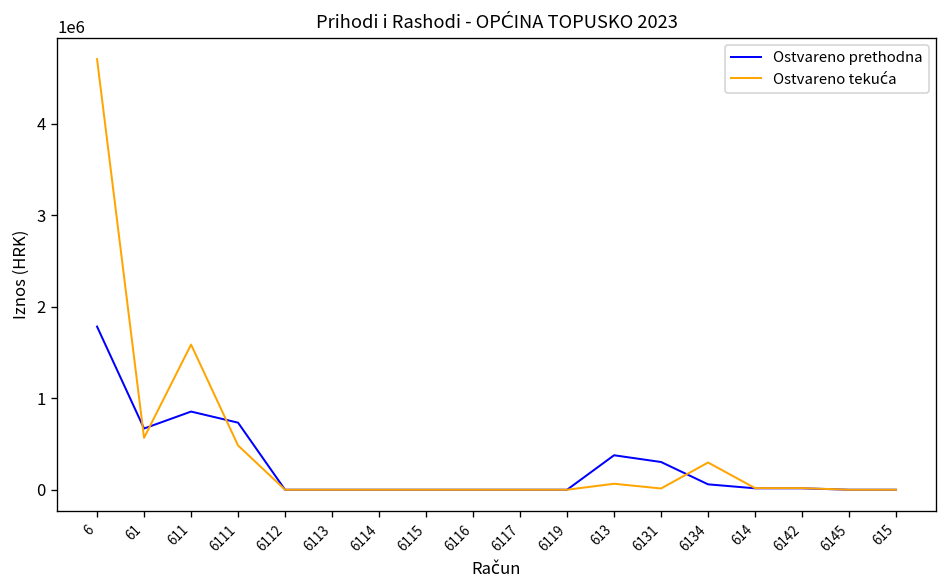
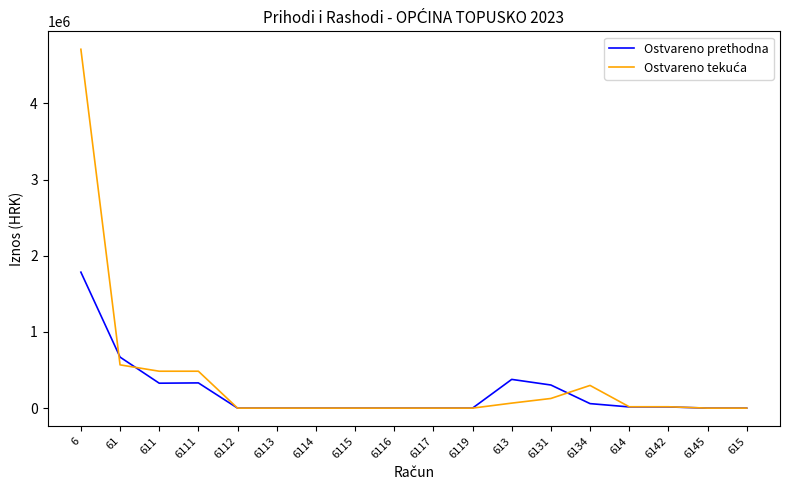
Ostvareno prethodna, 611: 900000 -> 300000
Ostvareno tekuća, 611: 1600000 -> 500000
Ostvareno prethodna, 6111: 700000 -> 300000
Ostvareno tekuća, 6131: 0 -> 100000
